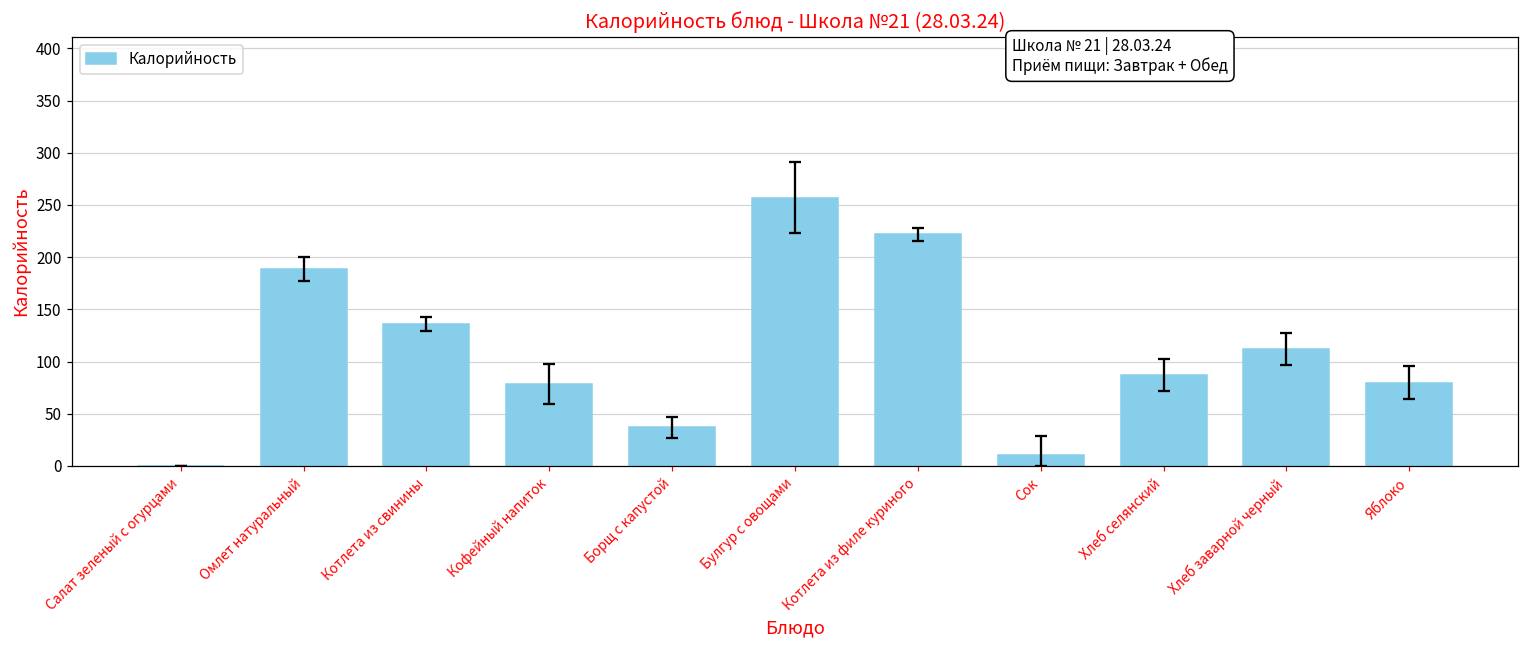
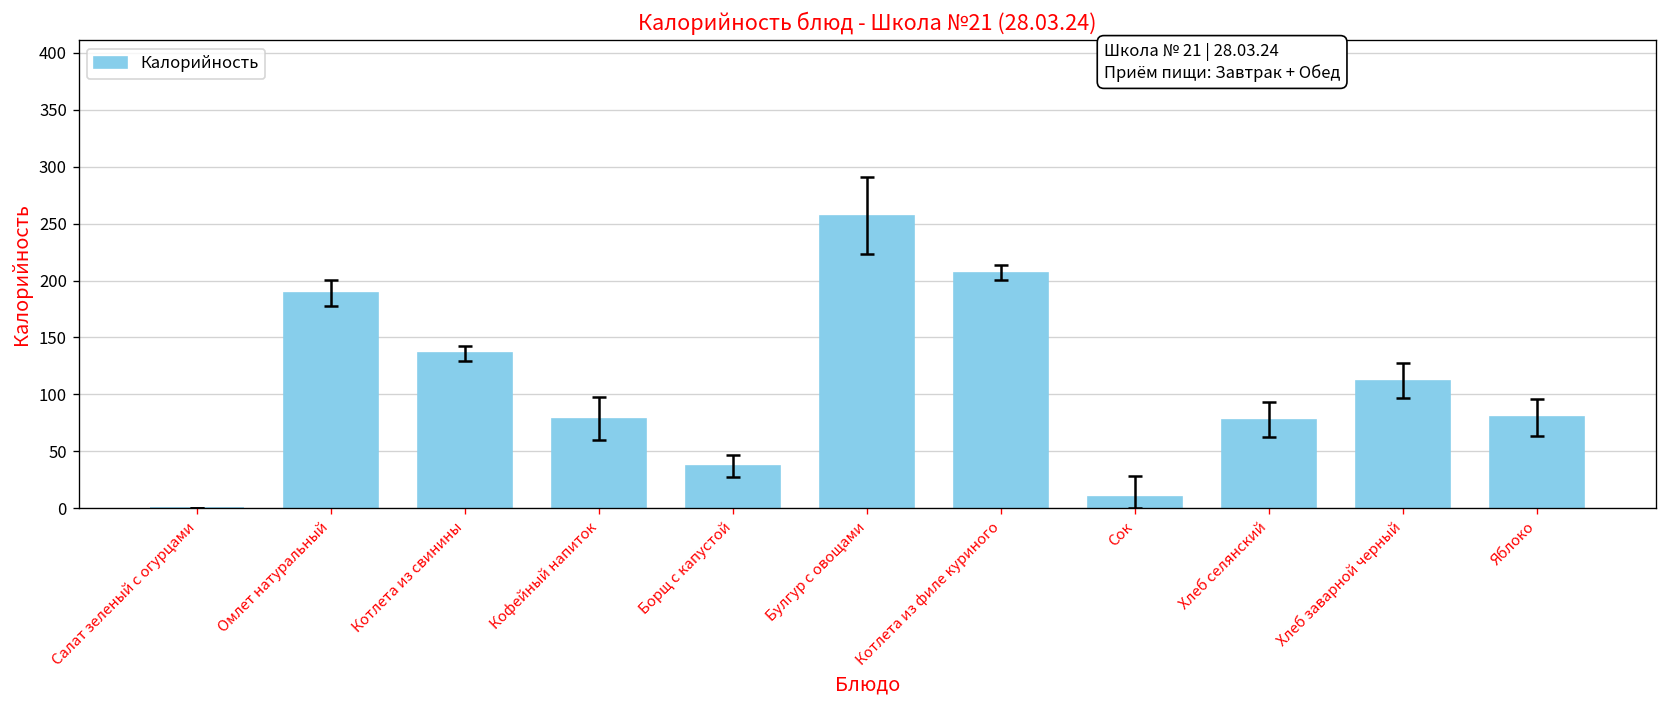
Калорийность, Котлета из филе куриного: 220 -> 210
Калорийность, Хлеб селянский: 90 -> 80
